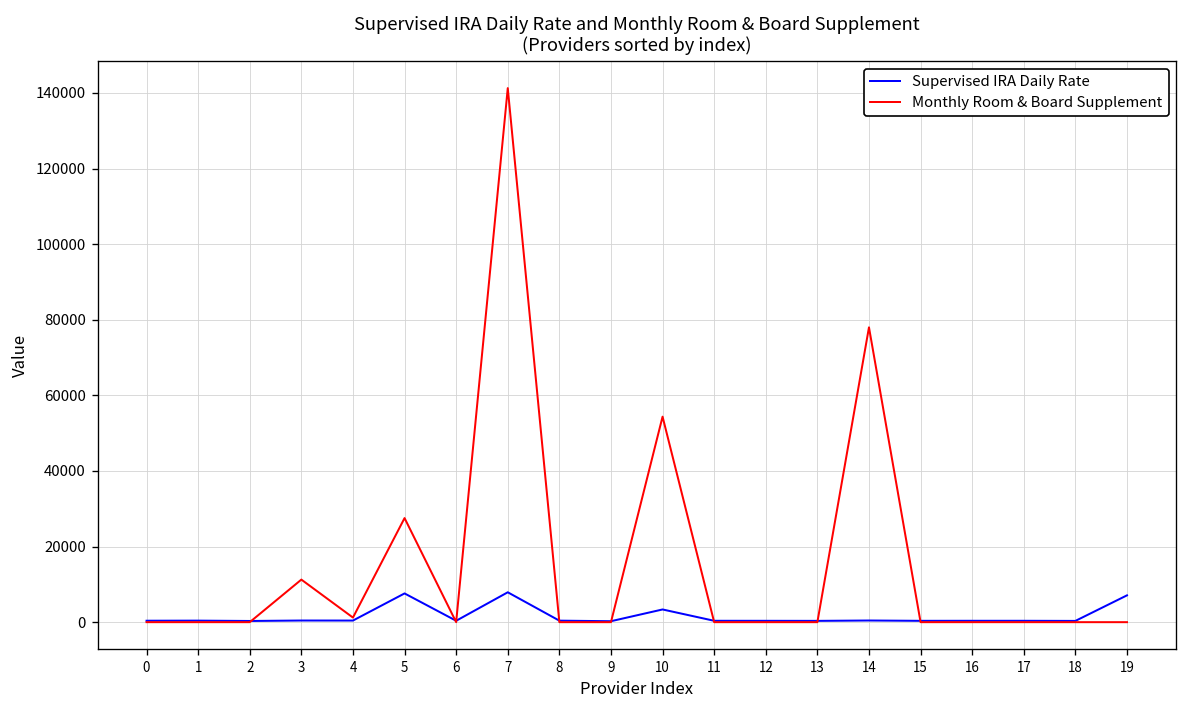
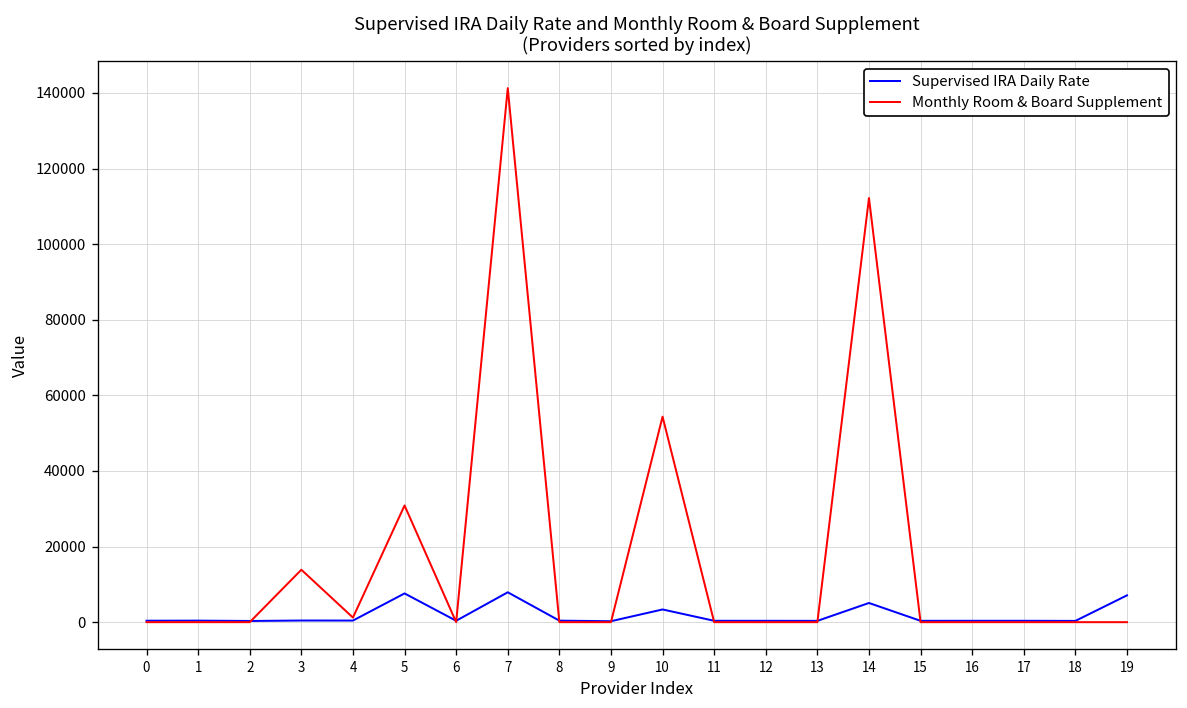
Monthly Room & Board Supplement, 3: 11000 -> 14000
Monthly Room & Board Supplement, 5: 28000 -> 31000
Supervised IRA Daily Rate, 14: 0 -> 5000
Monthly Room & Board Supplement, 14: 78000 -> 112000
